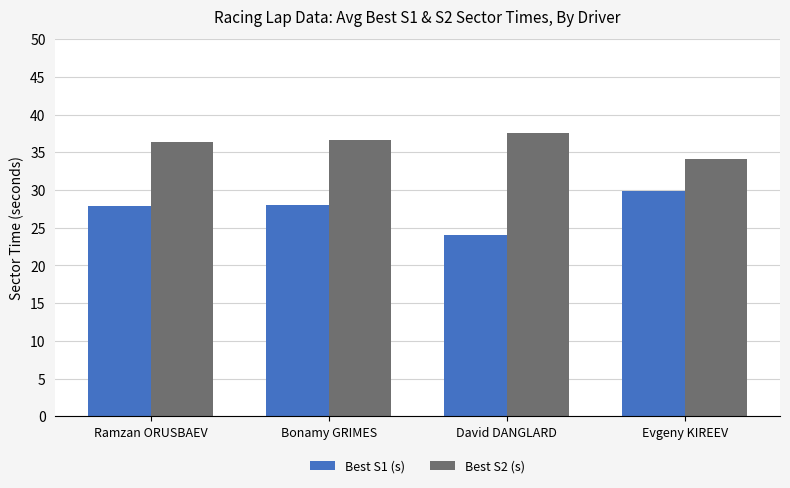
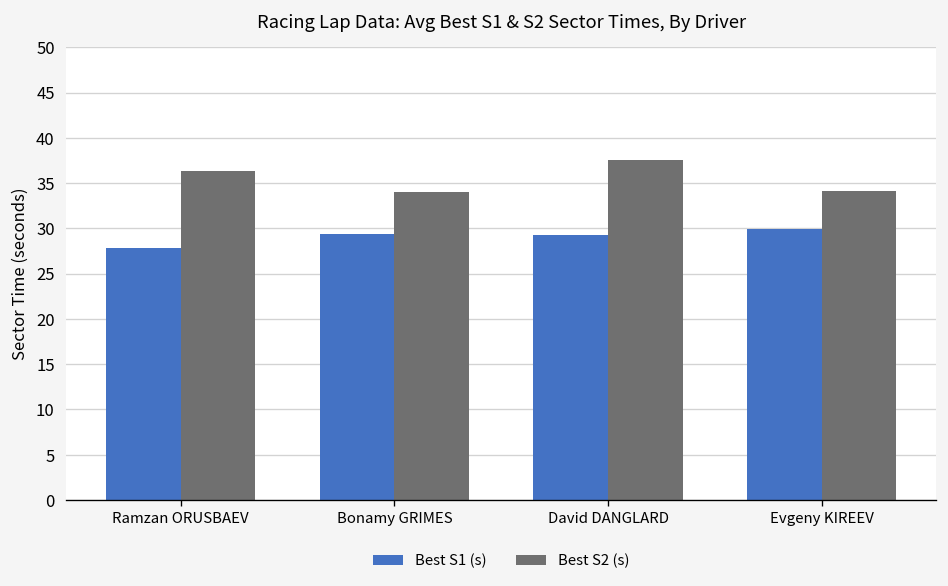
Best S1 (s), Bonamy GRIMES: 28 -> 29
Best S2 (s), Bonamy GRIMES: 37 -> 34
Best S1 (s), David DANGLARD: 24 -> 29
